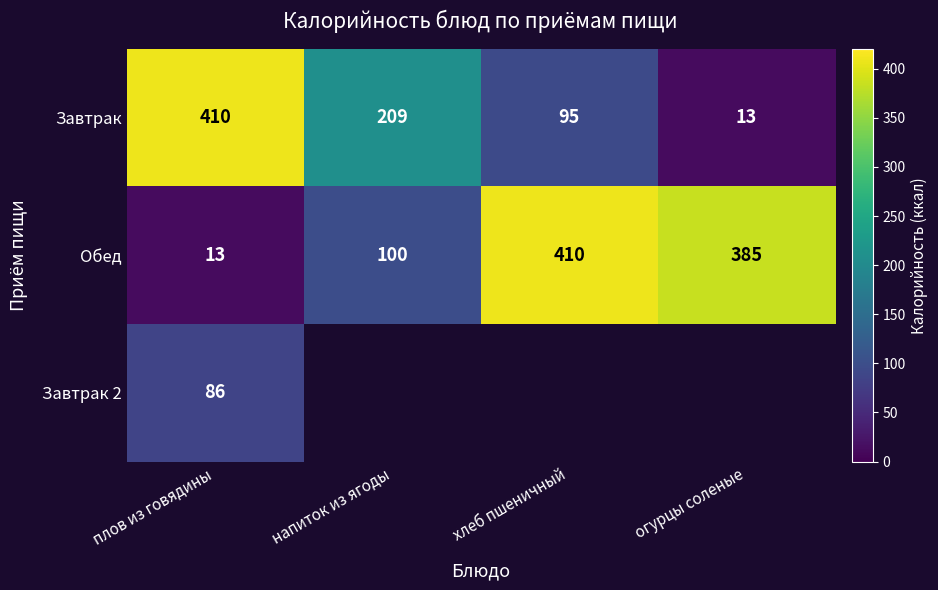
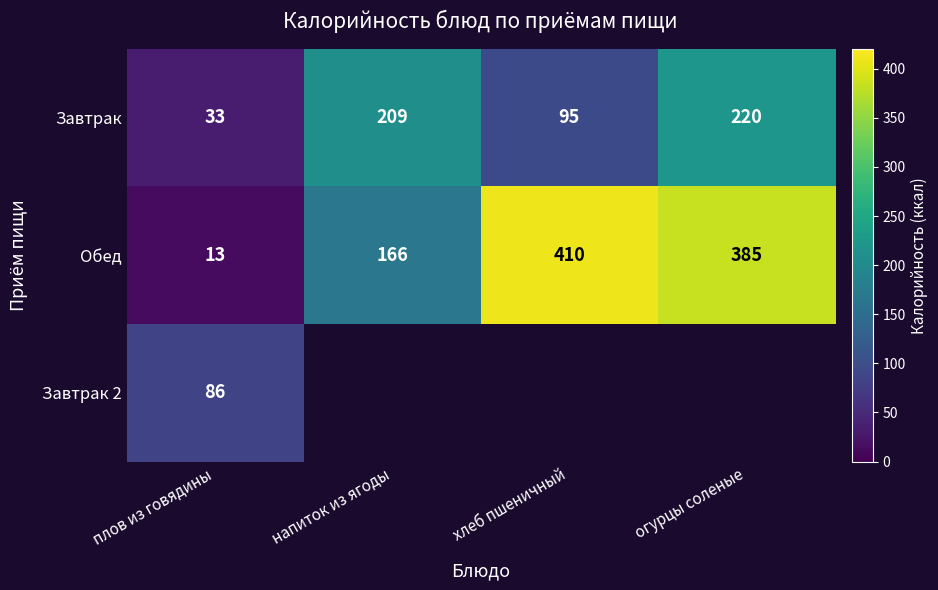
Завтрак, плов из говядины: 410 -> 33
Завтрак, огурцы соленые: 13 -> 220
Обед, напиток из ягоды: 100 -> 166
